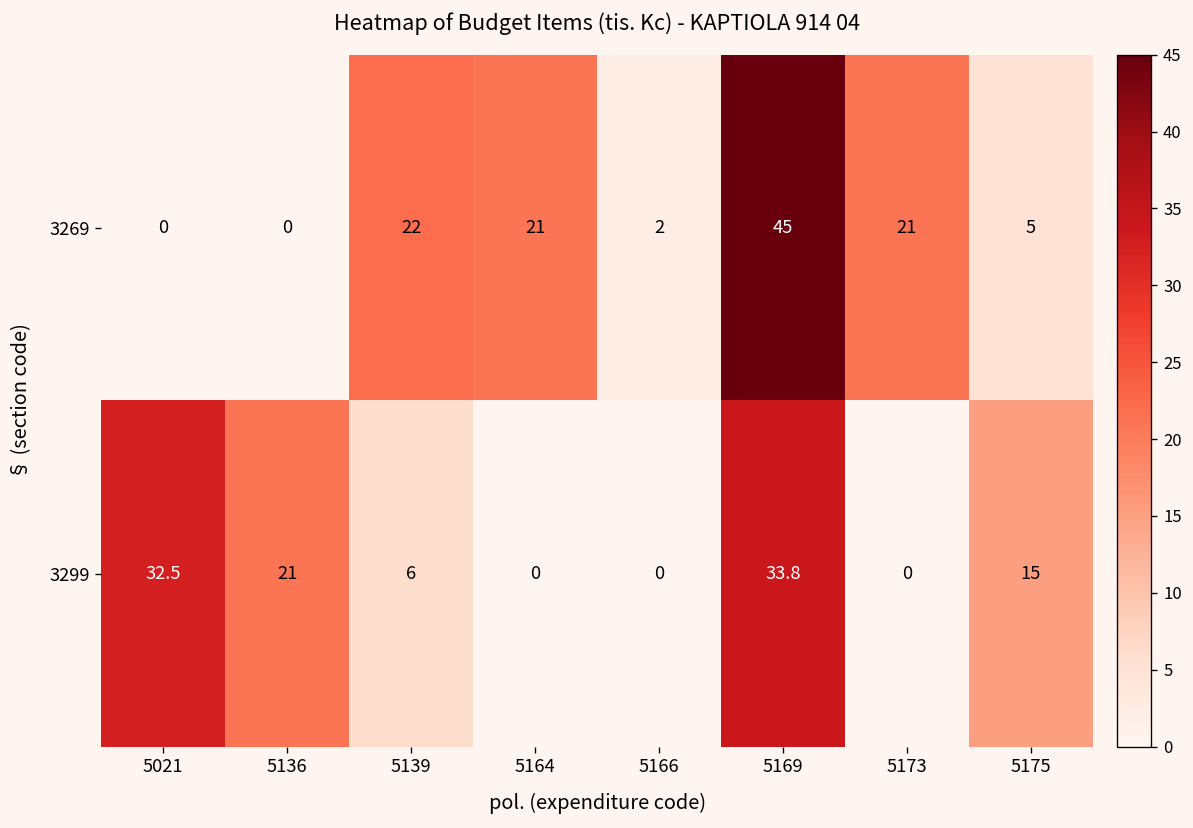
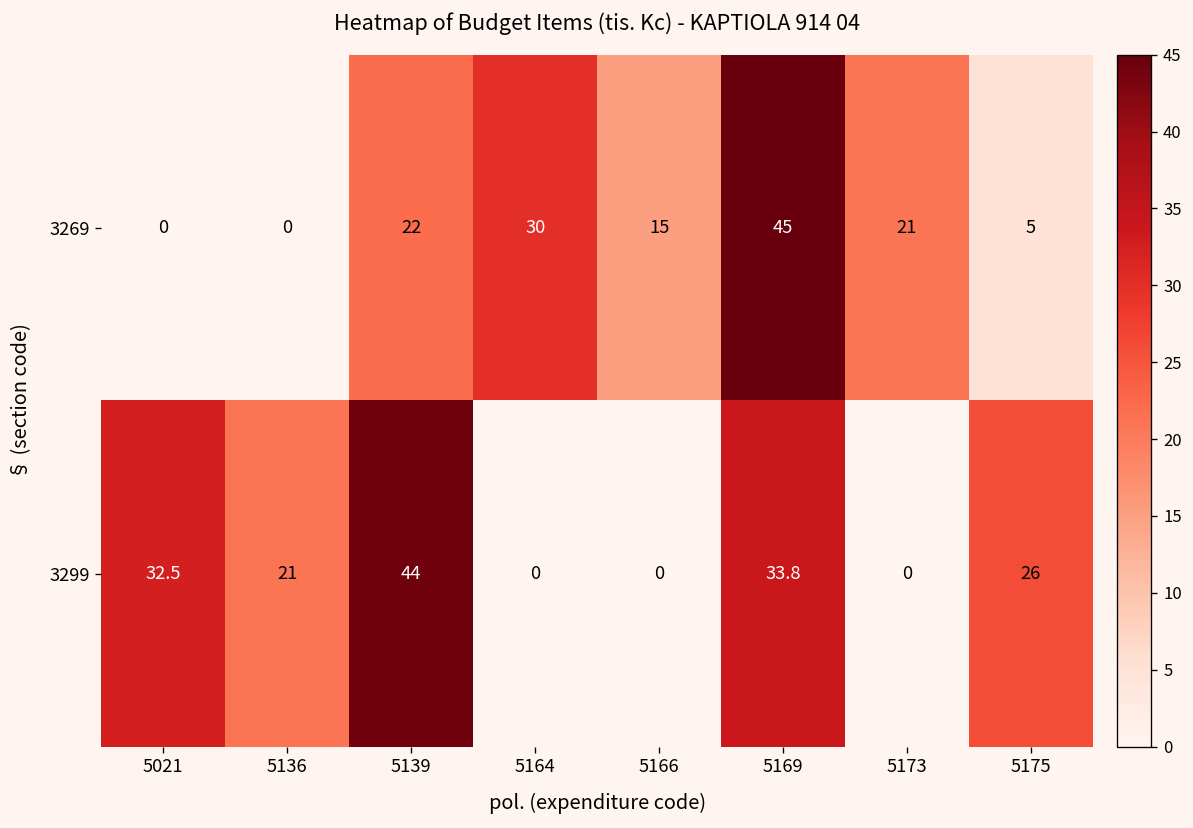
3269, 5164: 21 -> 30
3269, 5166: 2 -> 15
3299, 5139: 6 -> 44
3299, 5175: 15 -> 26
